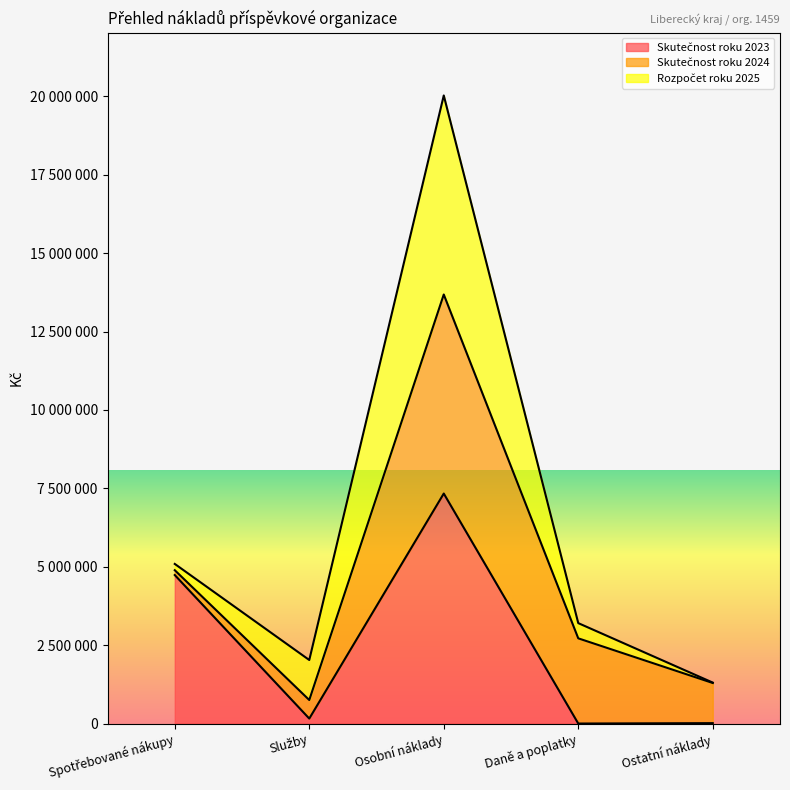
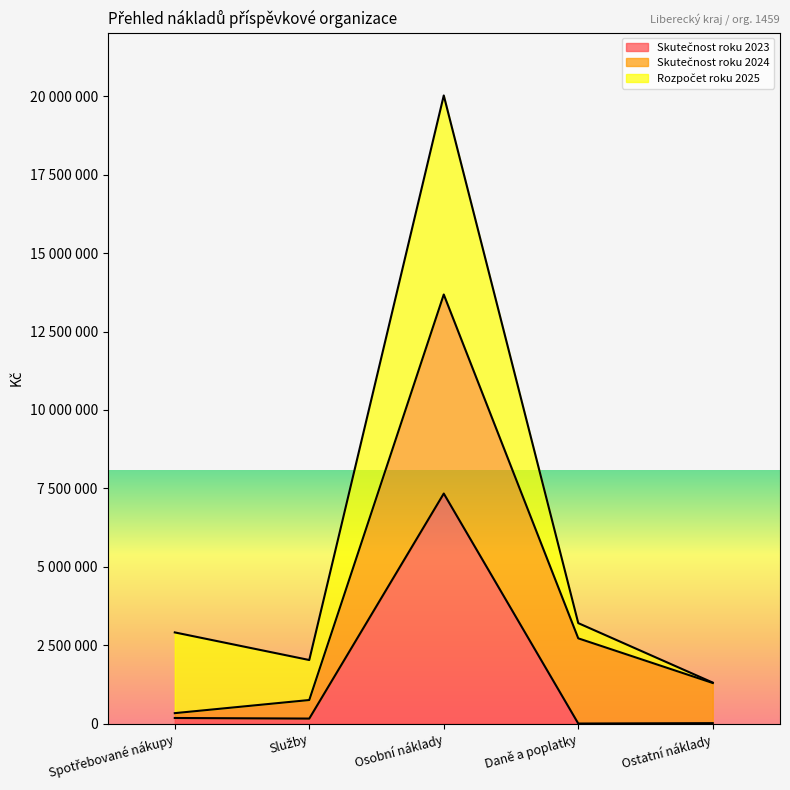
Skutečnost roku 2023, Spotřebované nákupy: 4700000 -> 200000
Rozpočet roku 2025, Spotřebované nákupy: 200000 -> 2600000
